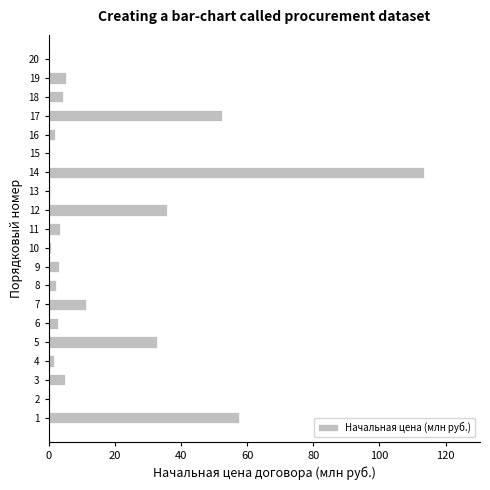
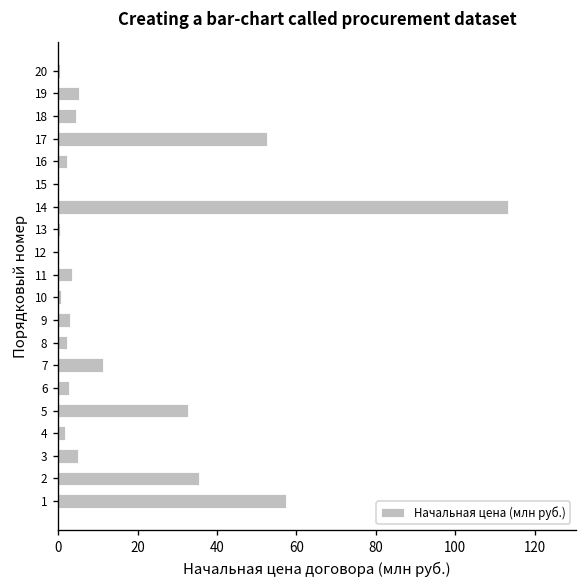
12: 36 -> 0
2: 0 -> 35
